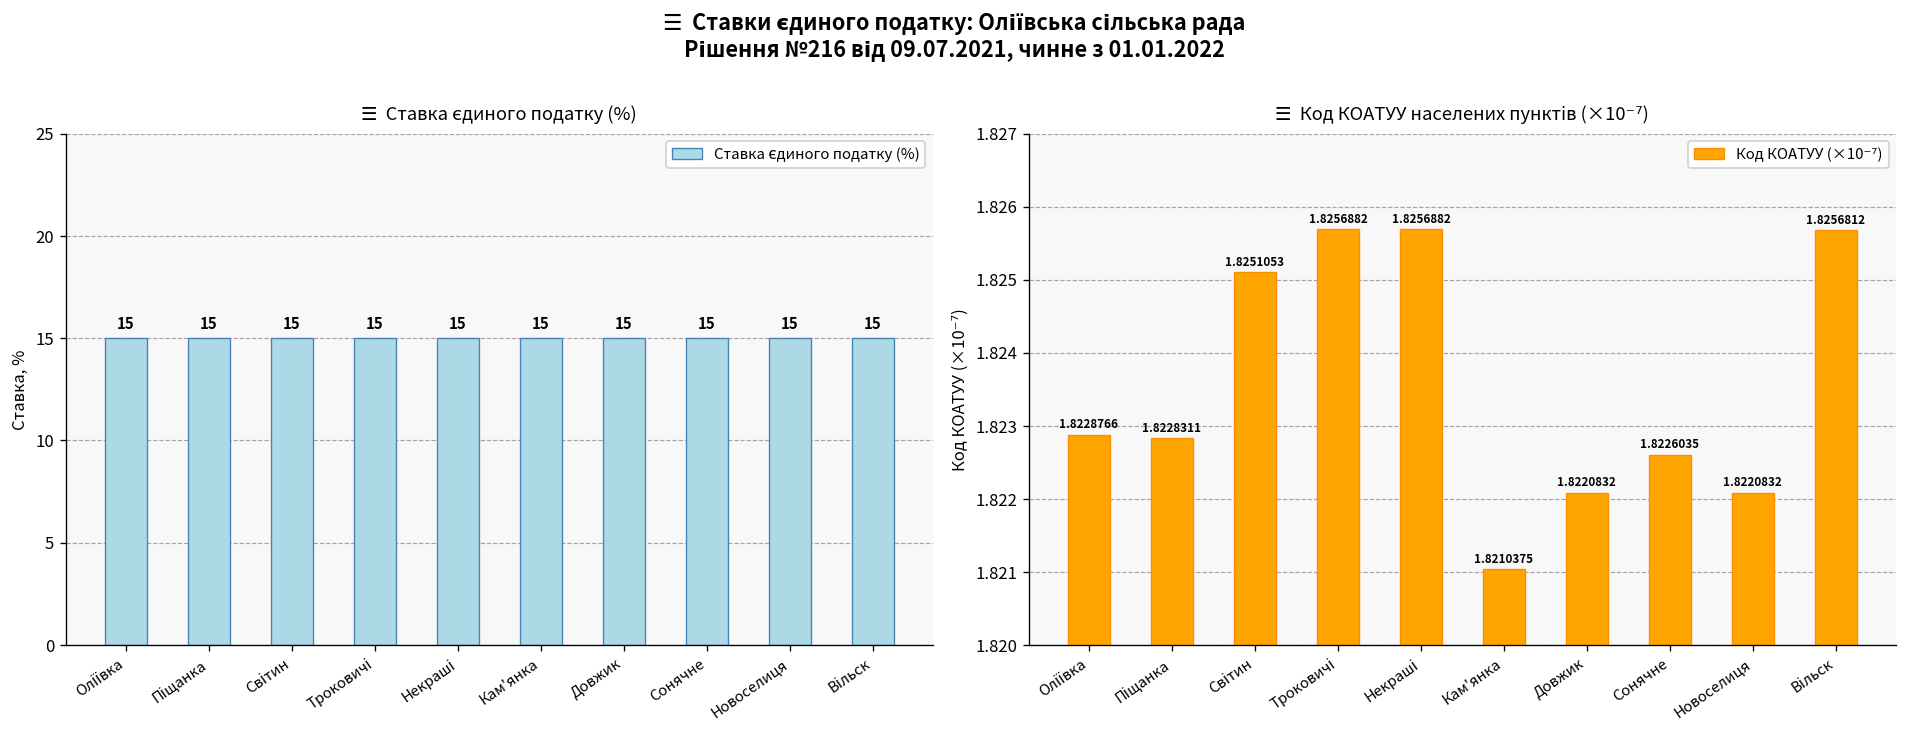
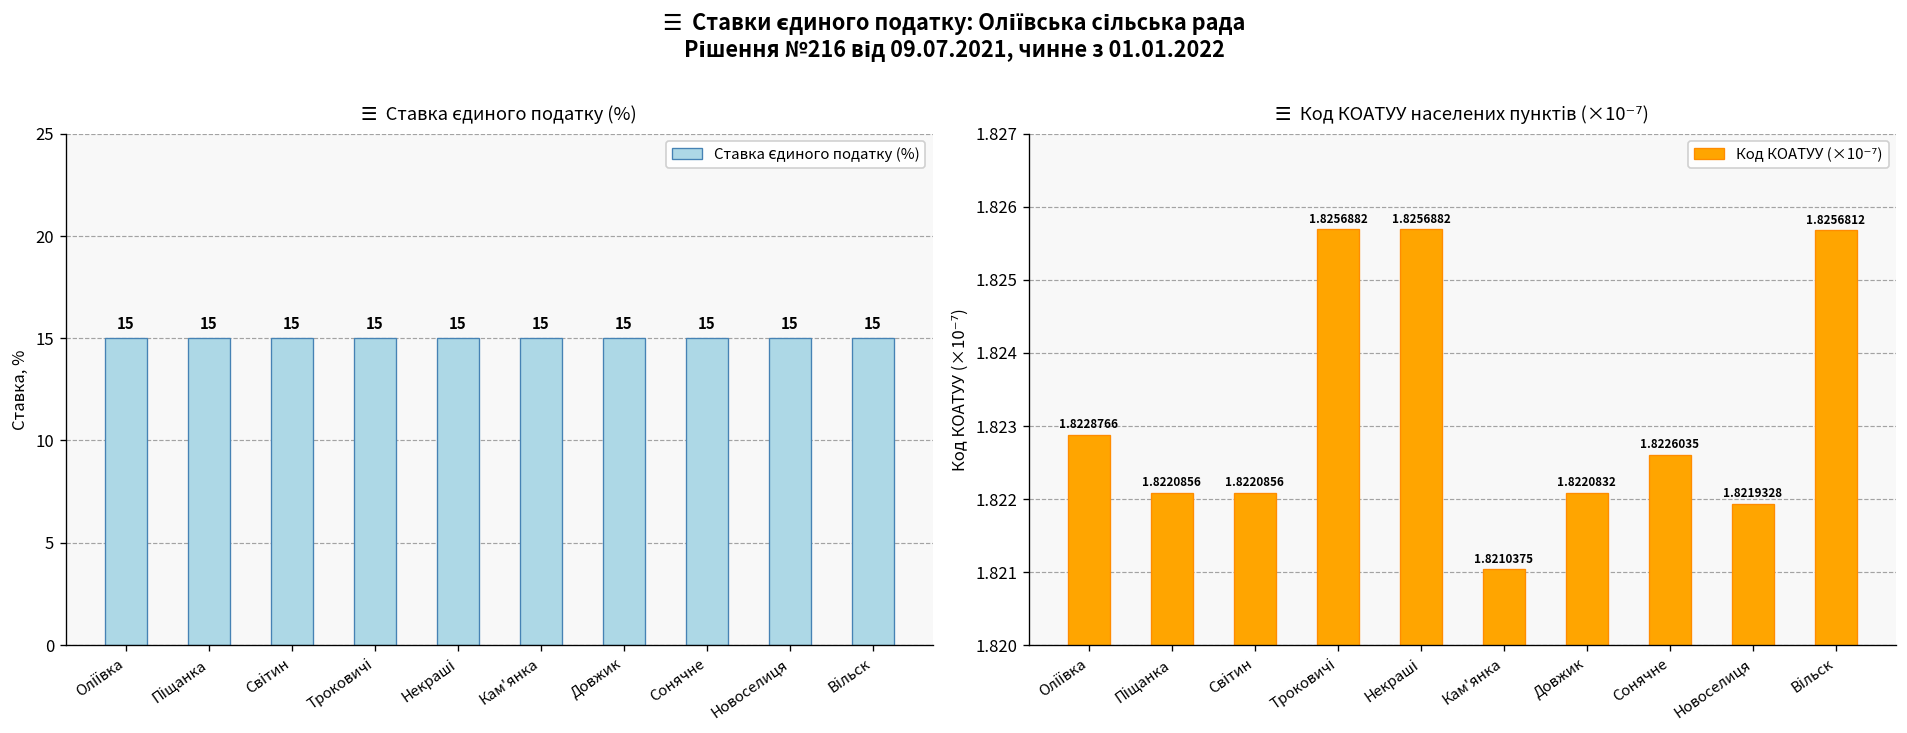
☰ Код КОАТУУ населених пунктів (×10⁻⁷), Піщанка: 1.8228311 -> 1.8220856
☰ Код КОАТУУ населених пунктів (×10⁻⁷), Світин: 1.8251053 -> 1.8220856
☰ Код КОАТУУ населених пунктів (×10⁻⁷), Новоселиця: 1.8220832 -> 1.8219328
